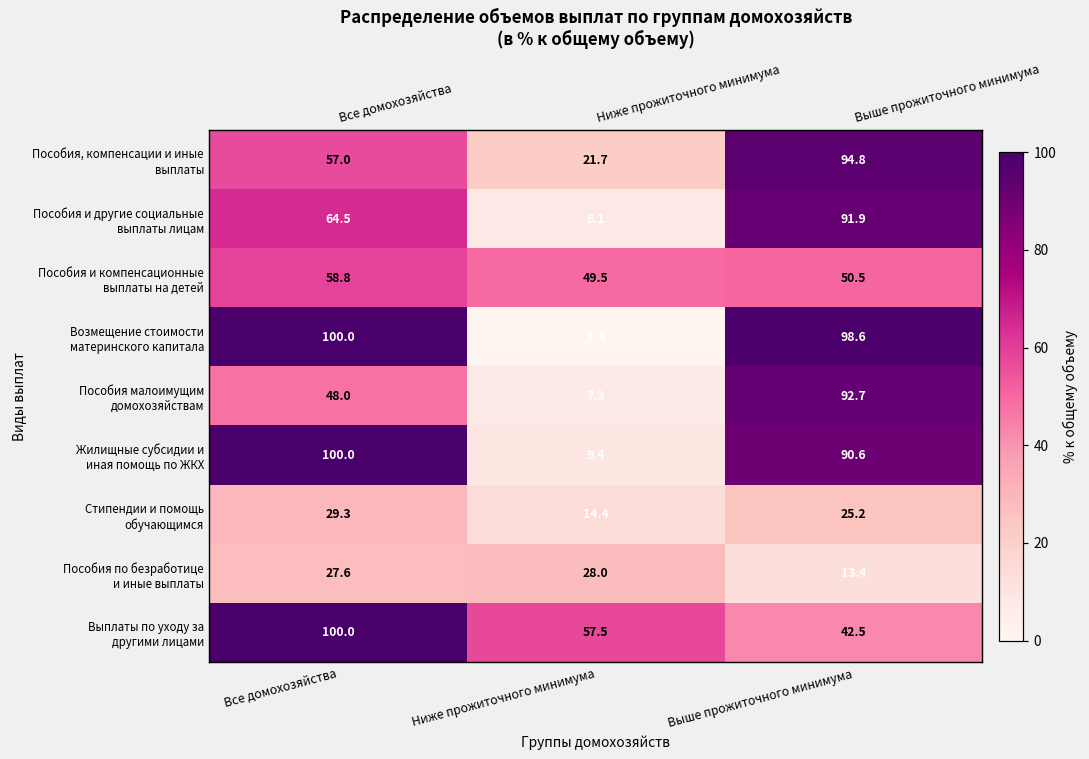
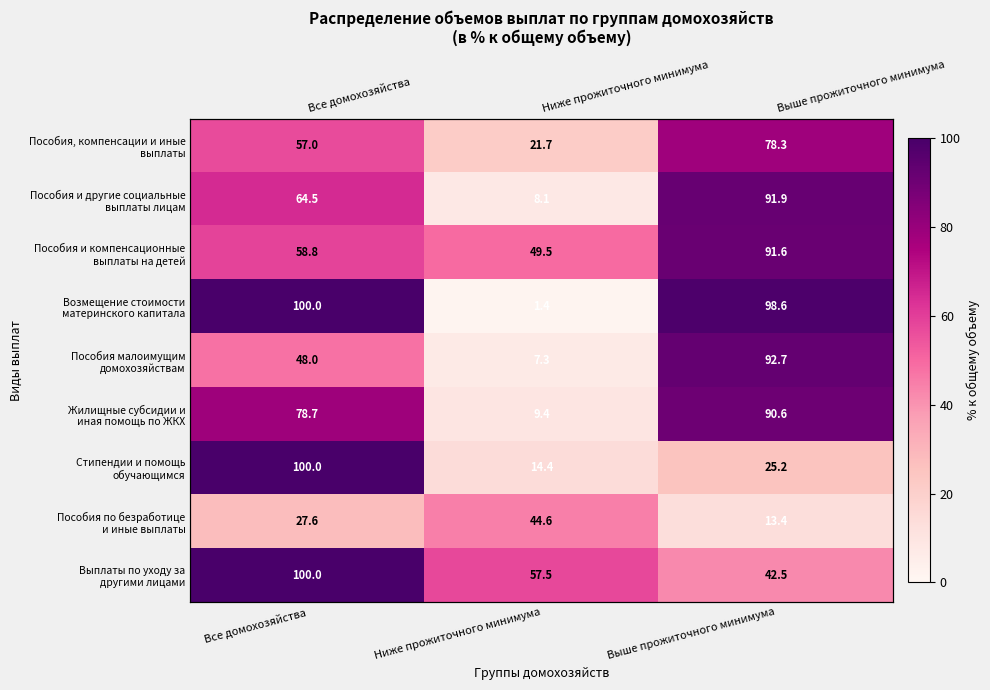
Пособия, компенсации и иные выплаты, Выше прожиточного минимума: 94.8 -> 78.3
Пособия и компенсационные выплаты на детей, Выше прожиточного минимума: 50.5 -> 91.6
Жилищные субсидии и иная помощь по ЖКХ, Все домохозяйства: 100.0 -> 78.7
Стипендии и помощь обучающимся, Все домохозяйства: 29.3 -> 100.0
Пособия по безработице и иные выплаты, Ниже прожиточного минимума: 28.0 -> 44.6
